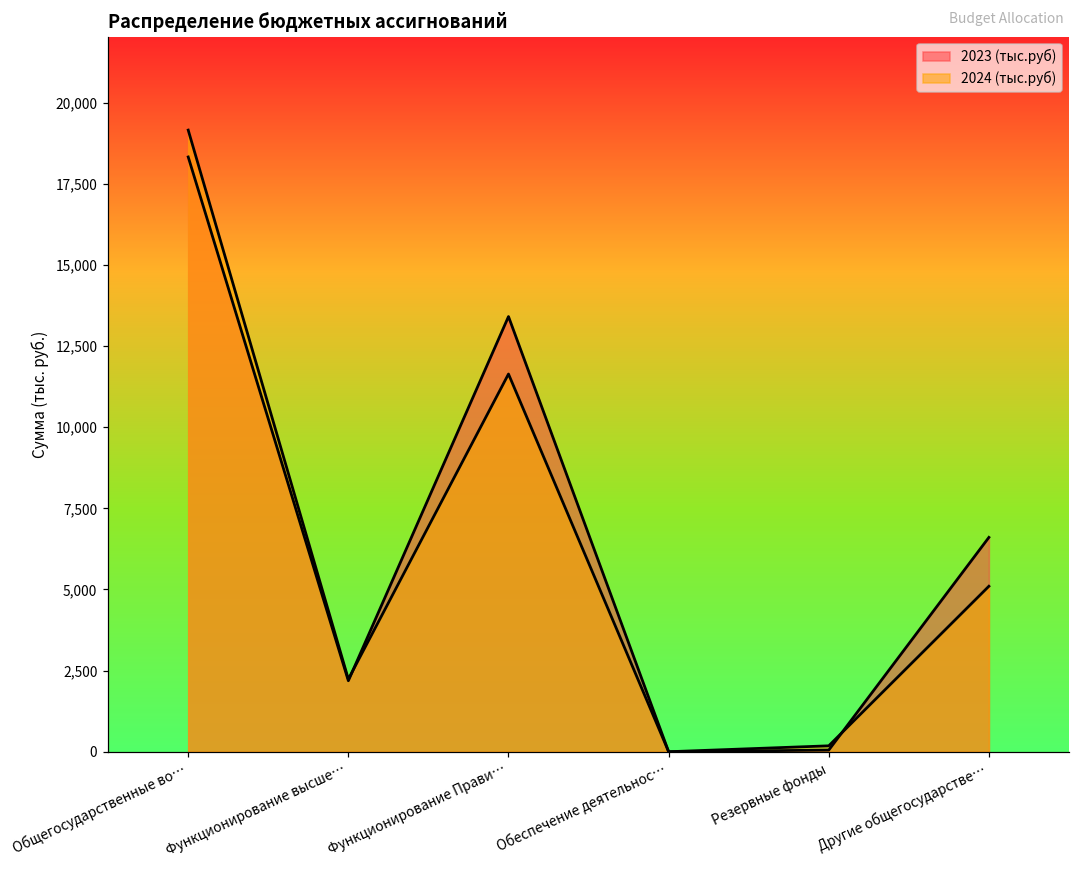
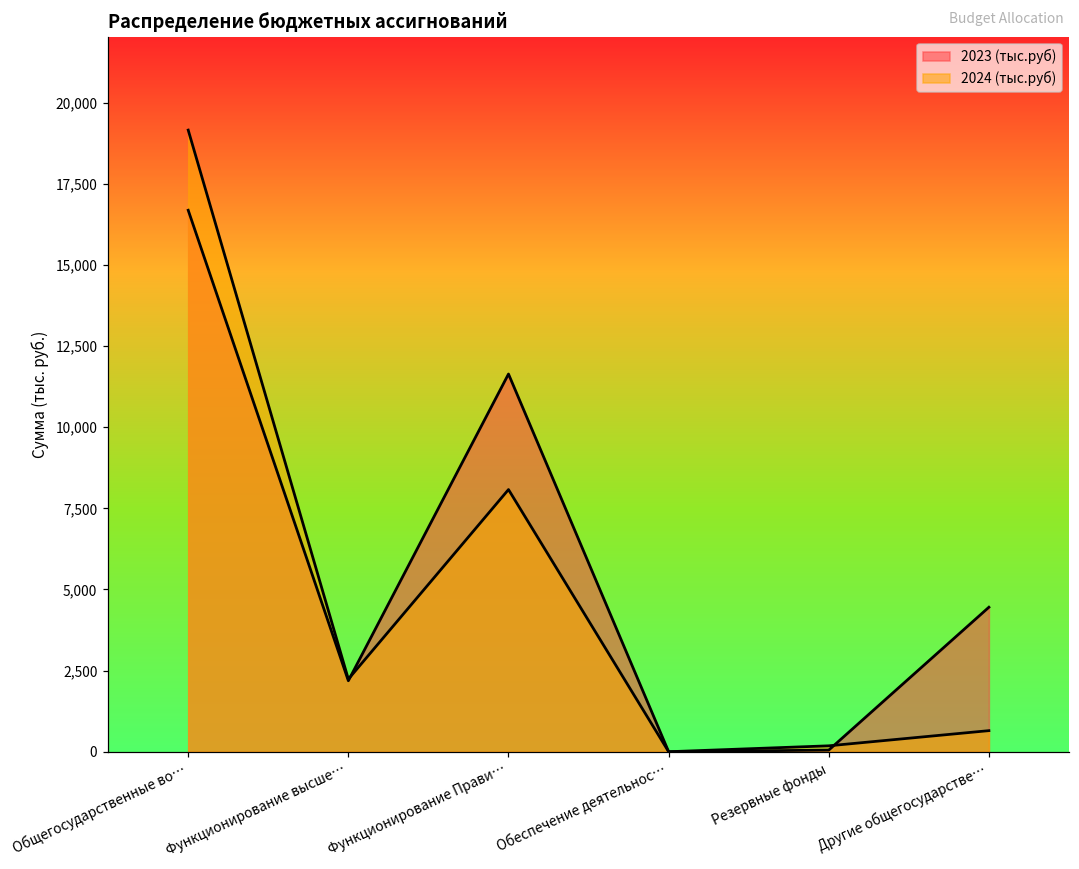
2023 (тыс.руб), Общегосударственные во…: 18,300 -> 16,700
2023 (тыс.руб), Функционирование Прави…: 13,400 -> 11,600
2024 (тыс.руб), Функционирование Прави…: 11,600 -> 8,100
2023 (тыс.руб), Другие общегосударстве…: 6,600 -> 4,500
2024 (тыс.руб), Другие общегосударстве…: 5,100 -> 600
